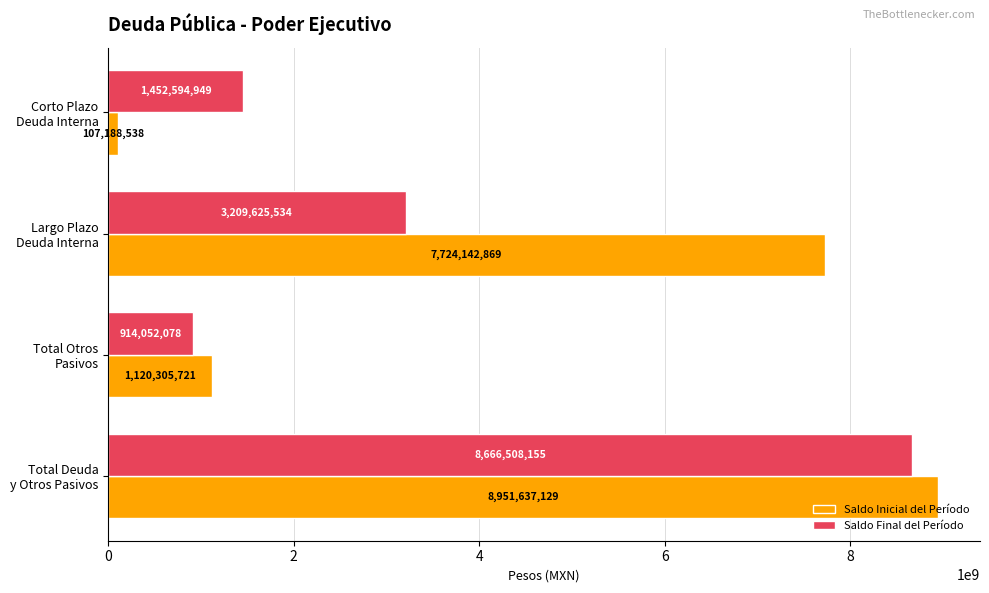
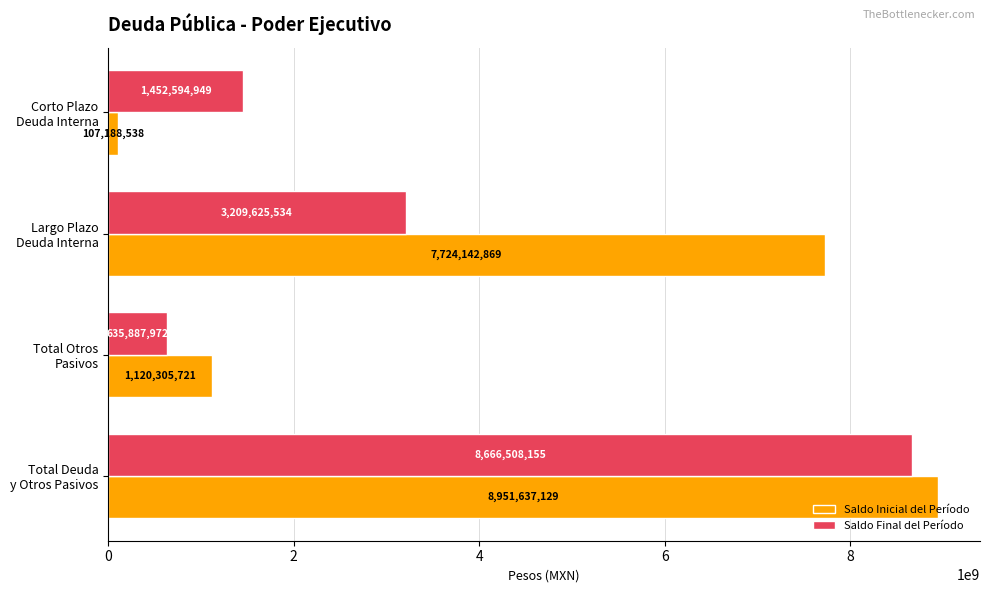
Saldo Final del Período, Total Otros Pasivos: 914,052,078 -> 635,887,972
